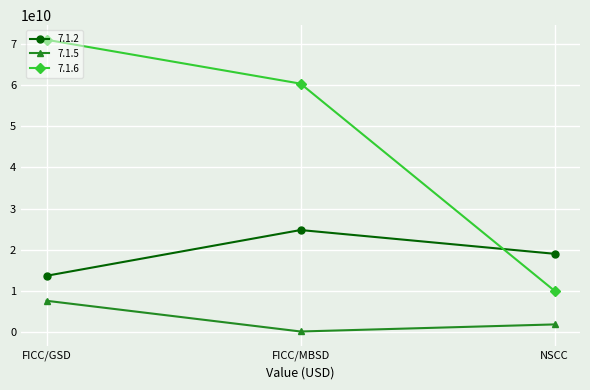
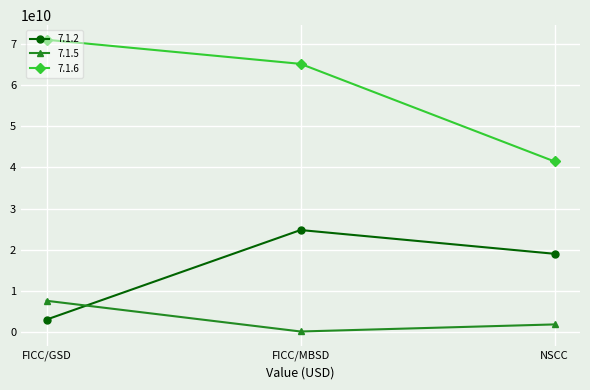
7.1.2, FICC/GSD: 14000000000 -> 3000000000
7.1.6, FICC/MBSD: 60000000000 -> 65000000000
7.1.6, NSCC: 10000000000 -> 41000000000
